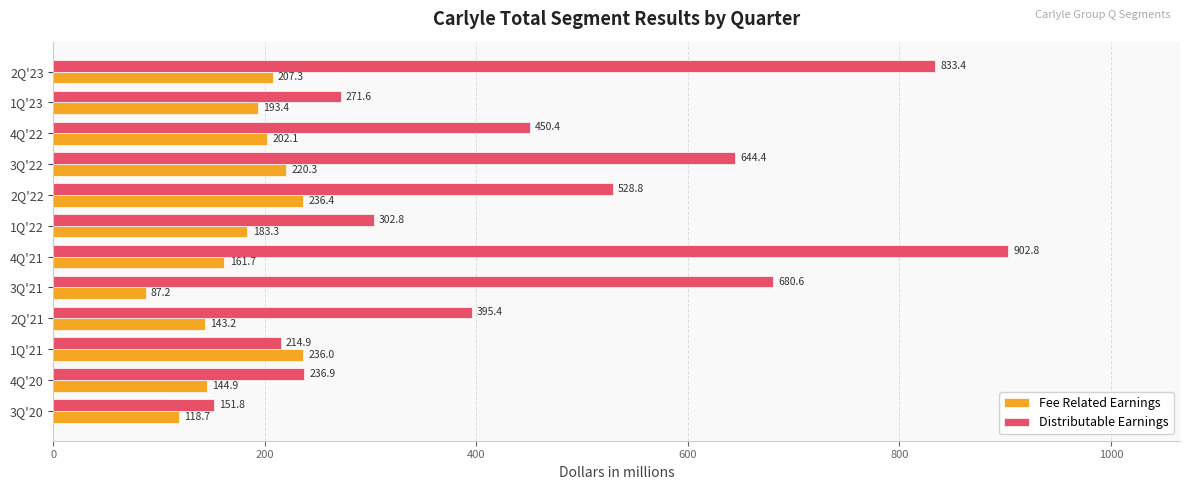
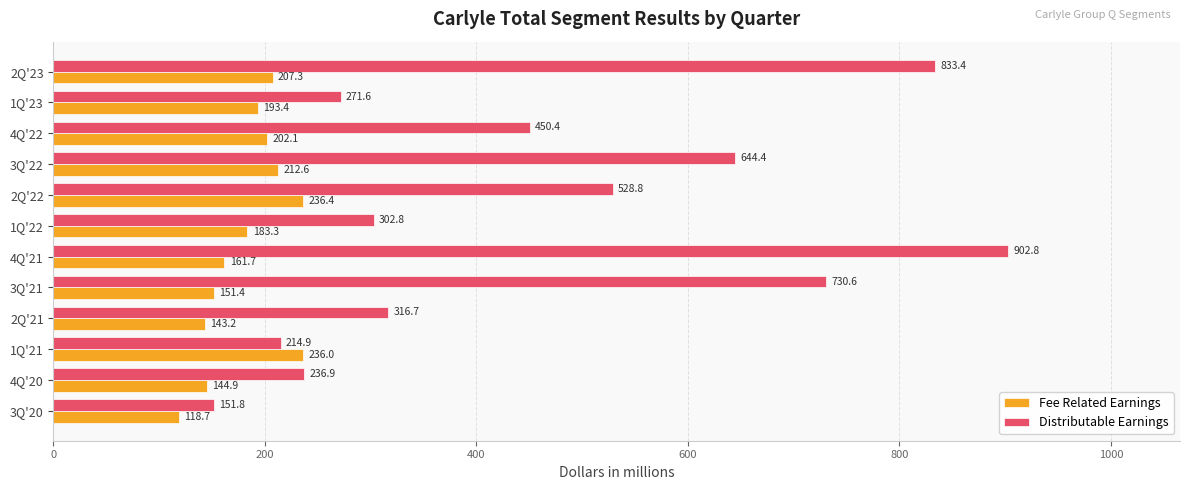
Fee Related Earnings, 3Q'22: 220.3 -> 212.6
Distributable Earnings, 3Q'21: 680.6 -> 730.6
Fee Related Earnings, 3Q'21: 87.2 -> 151.4
Distributable Earnings, 2Q'21: 395.4 -> 316.7
